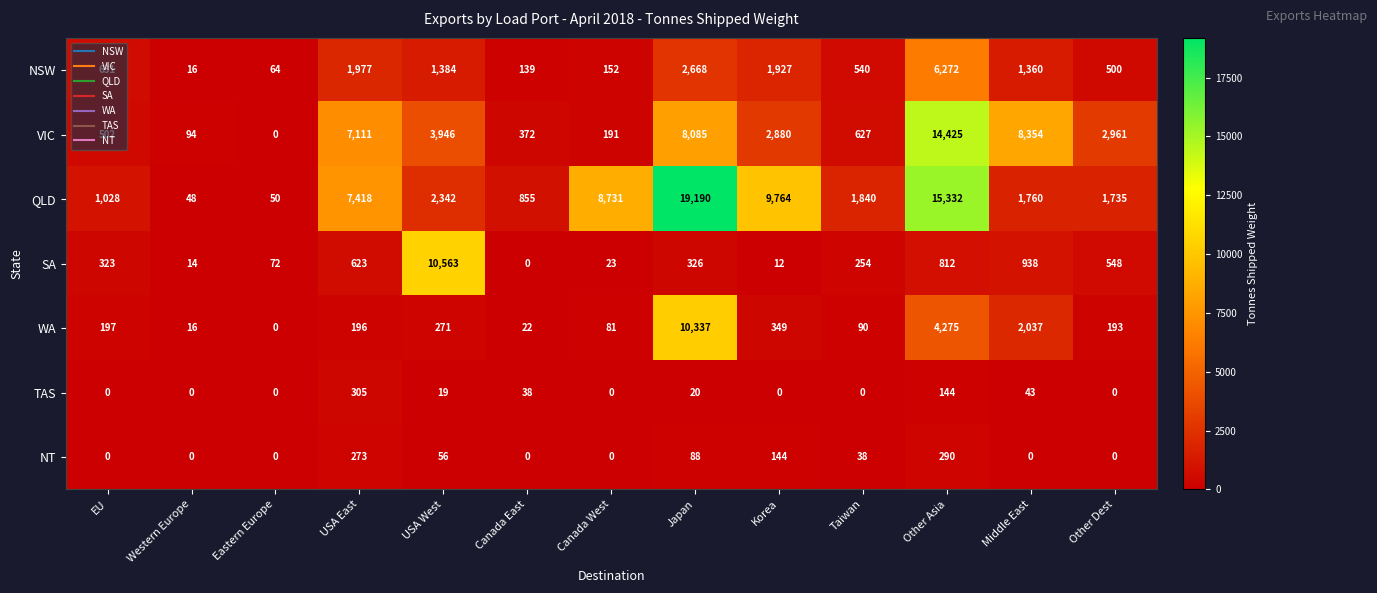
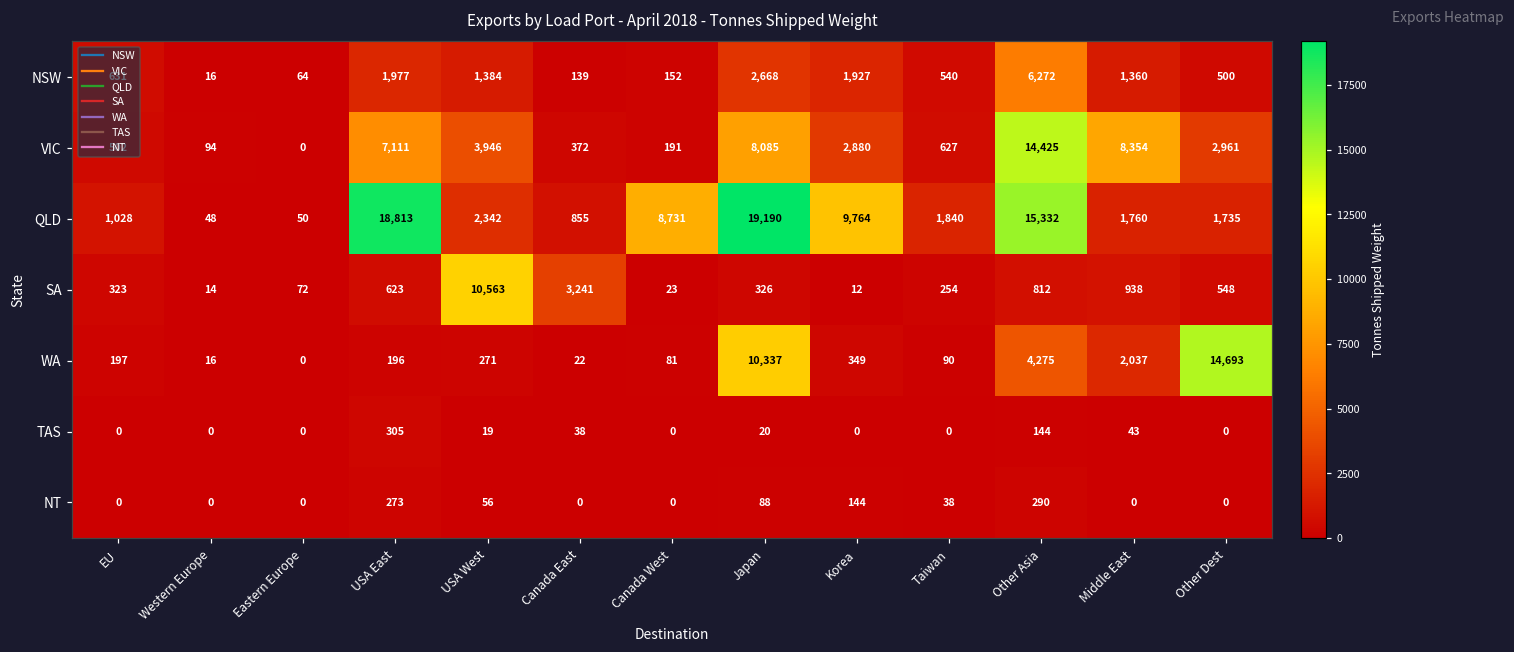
QLD, USA East: 7,418 -> 18,813
SA, Canada East: 0 -> 3,241
WA, Other Dest: 193 -> 14,693
